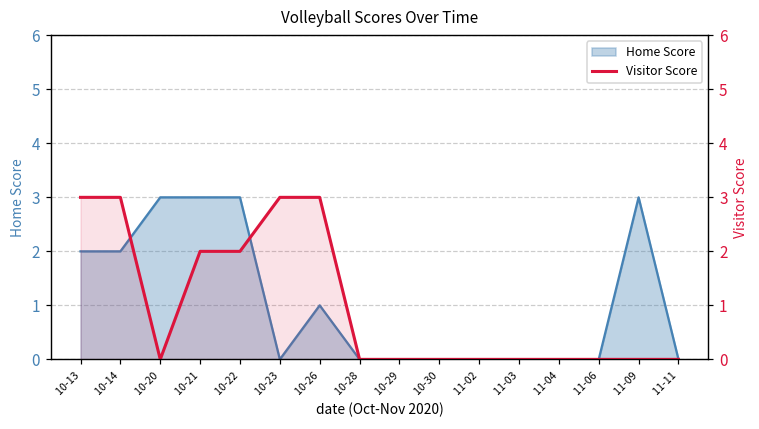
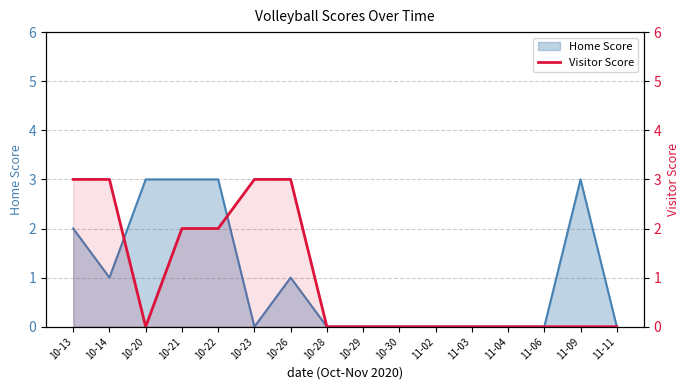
Home Score, 10-14: 2 -> 1
